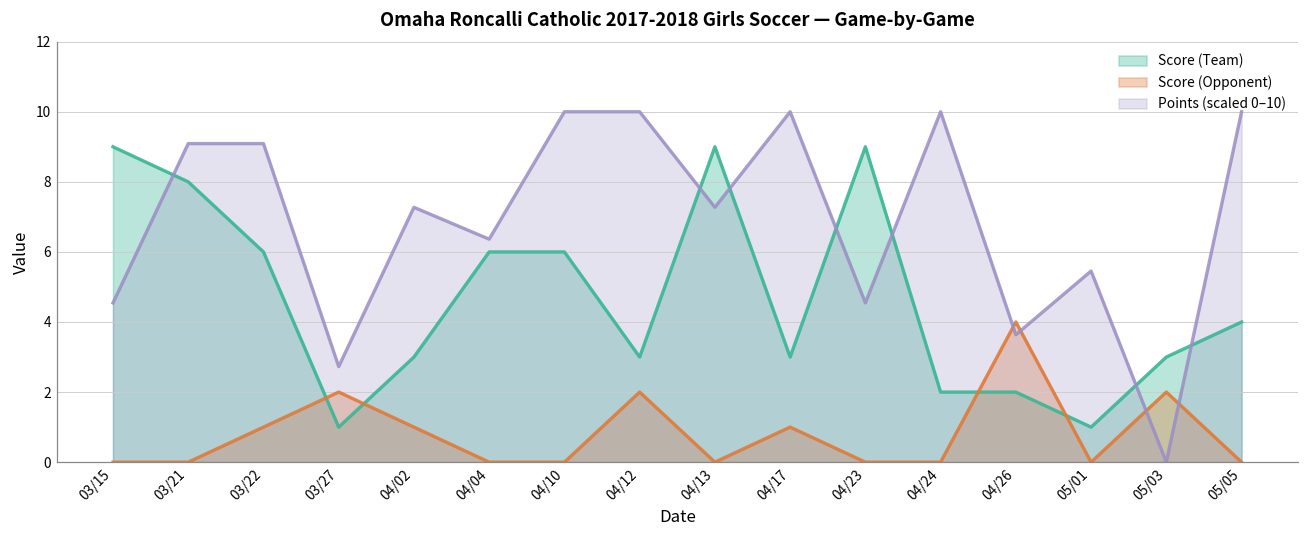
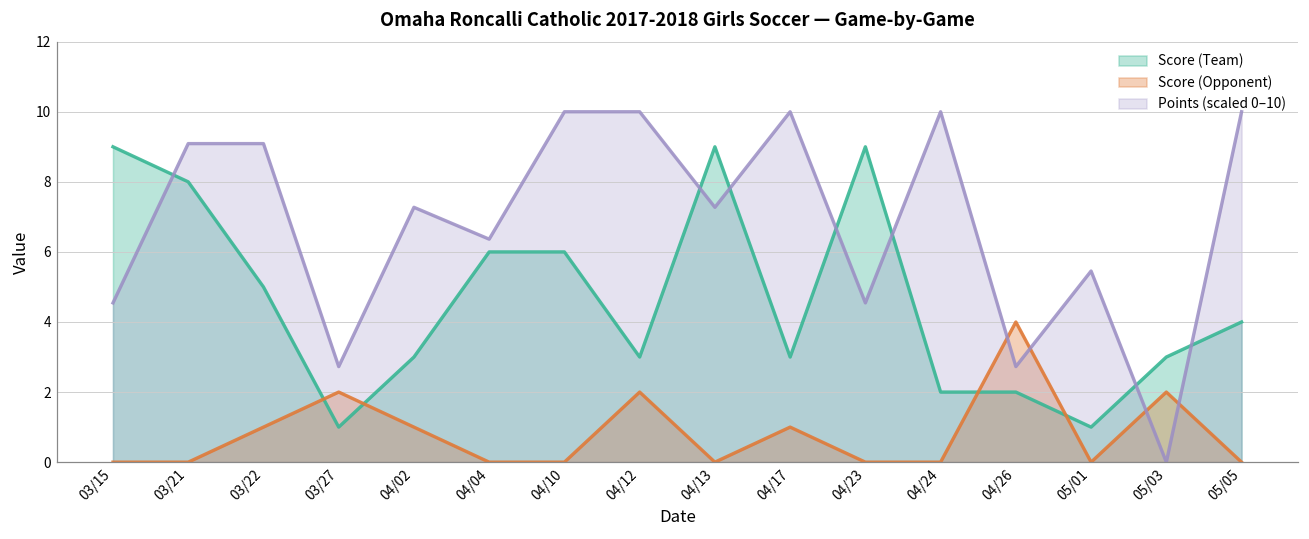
Score (Team), 03/22: 6 -> 5
Points (scaled 0–10), 04/26: 3.6 -> 2.7
